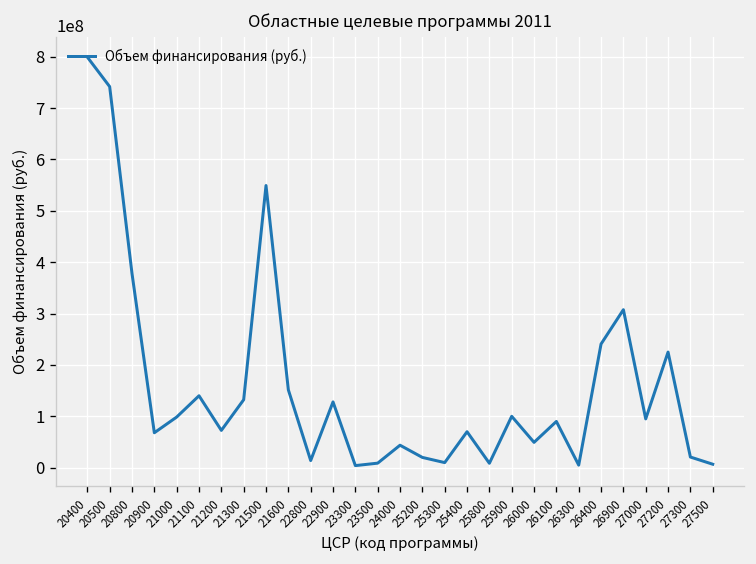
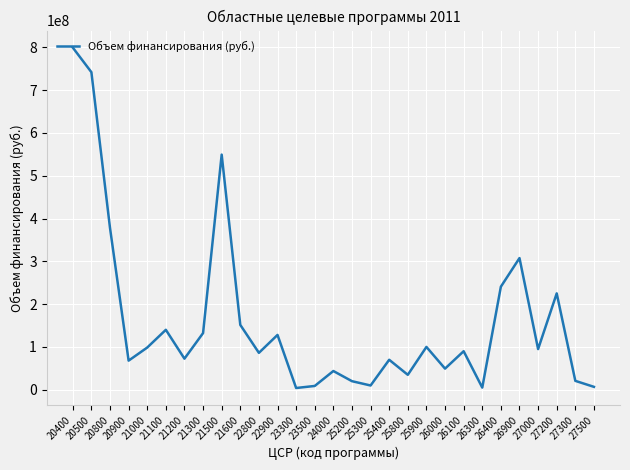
22800: 10000000 -> 90000000
25800: 10000000 -> 30000000
